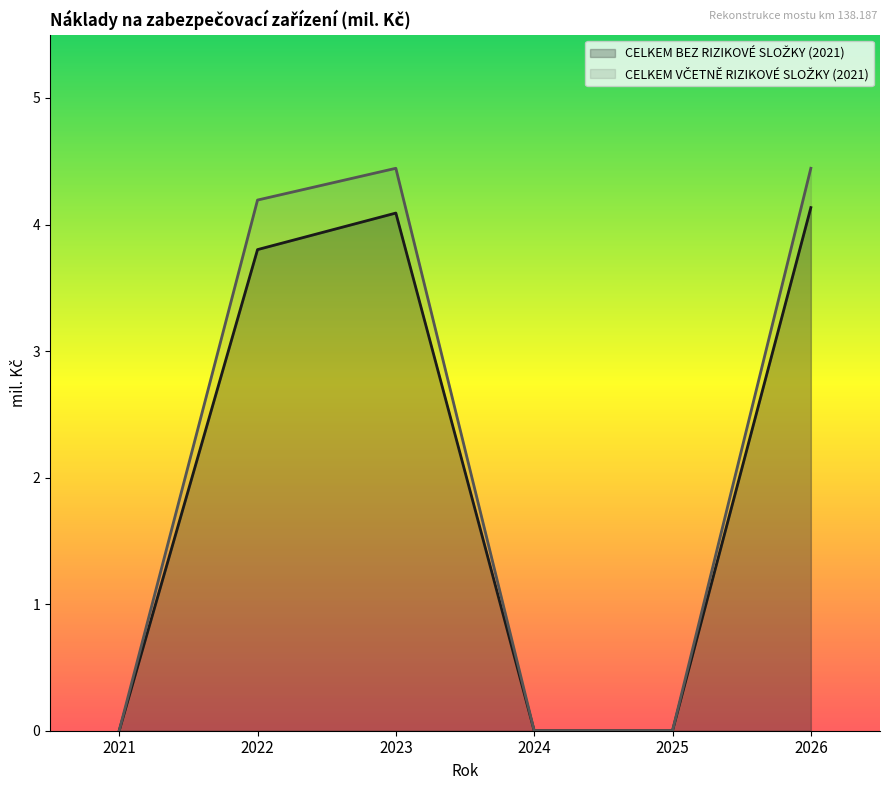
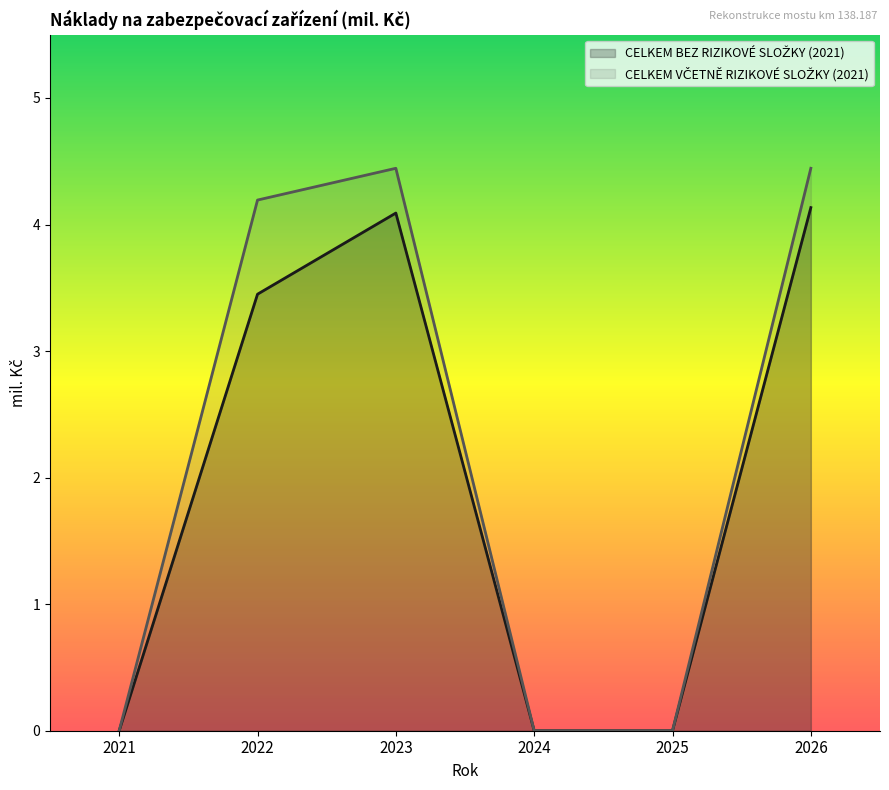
CELKEM BEZ RIZIKOVÉ SLOŽKY (2021), 2022: 3.80 -> 3.45
